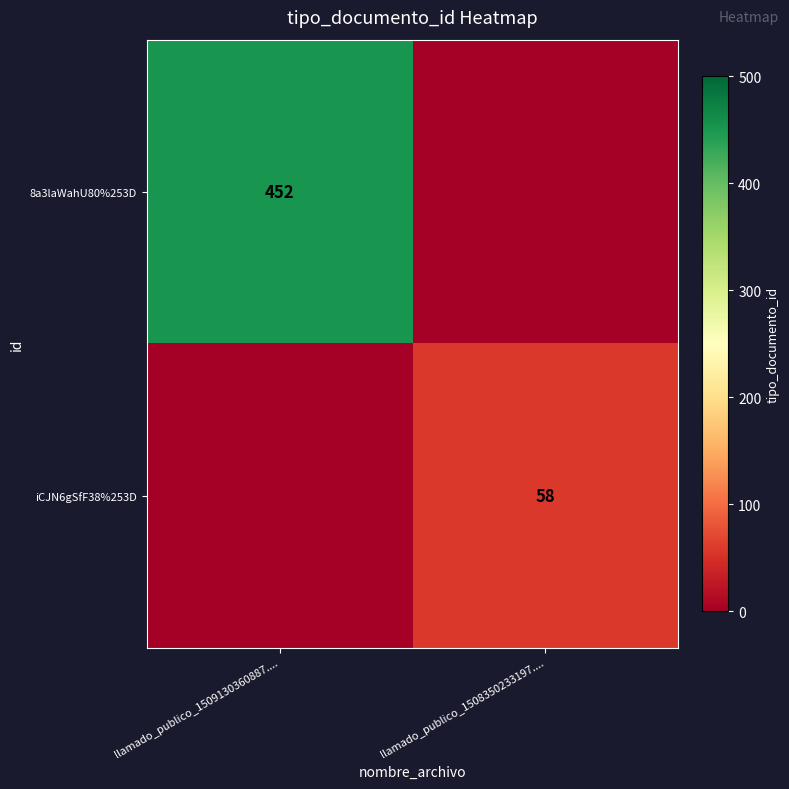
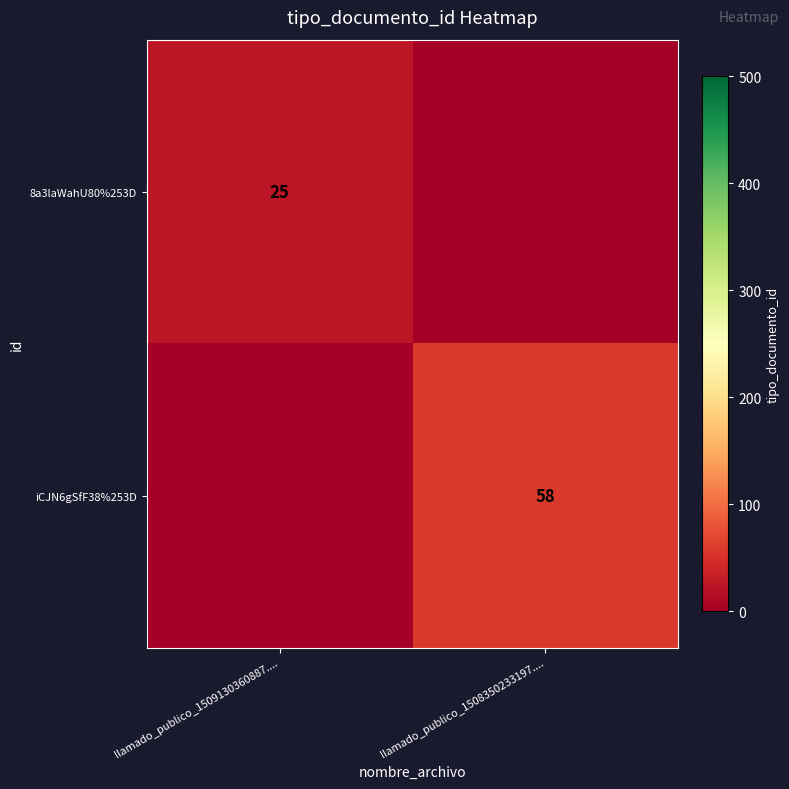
8a3laWahU80%253D, llamado_publico_1509130360887....: 452 -> 25
